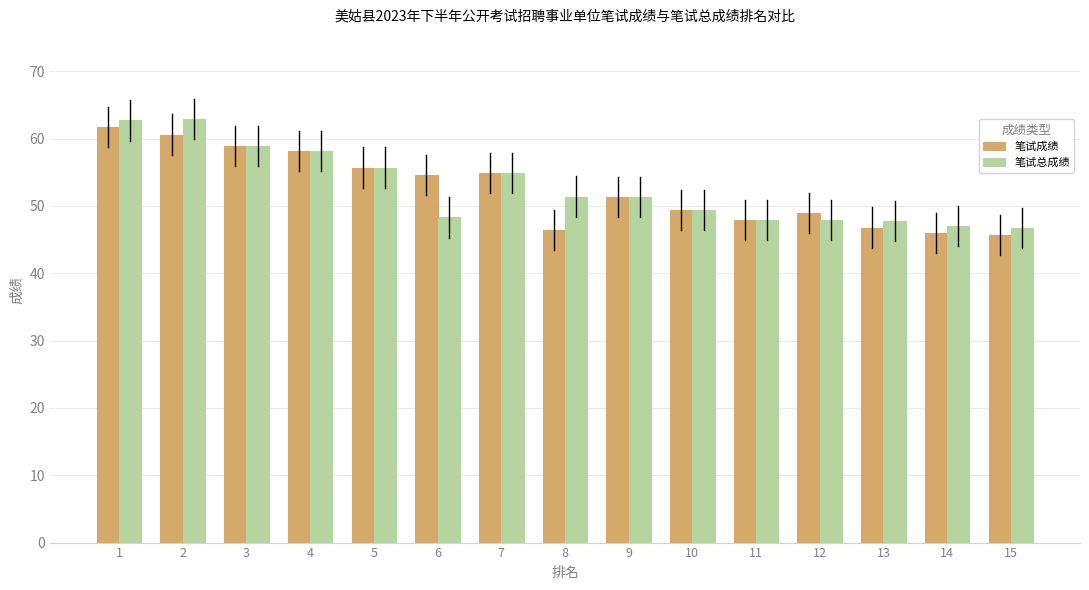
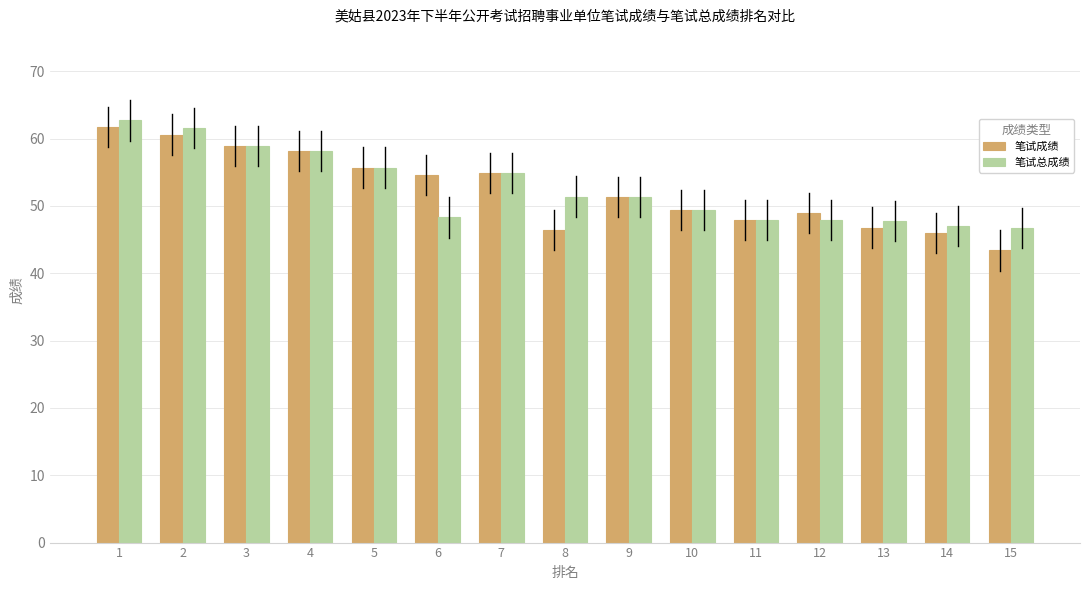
笔试总成绩, 2: 63 -> 62
笔试成绩, 15: 46 -> 43
